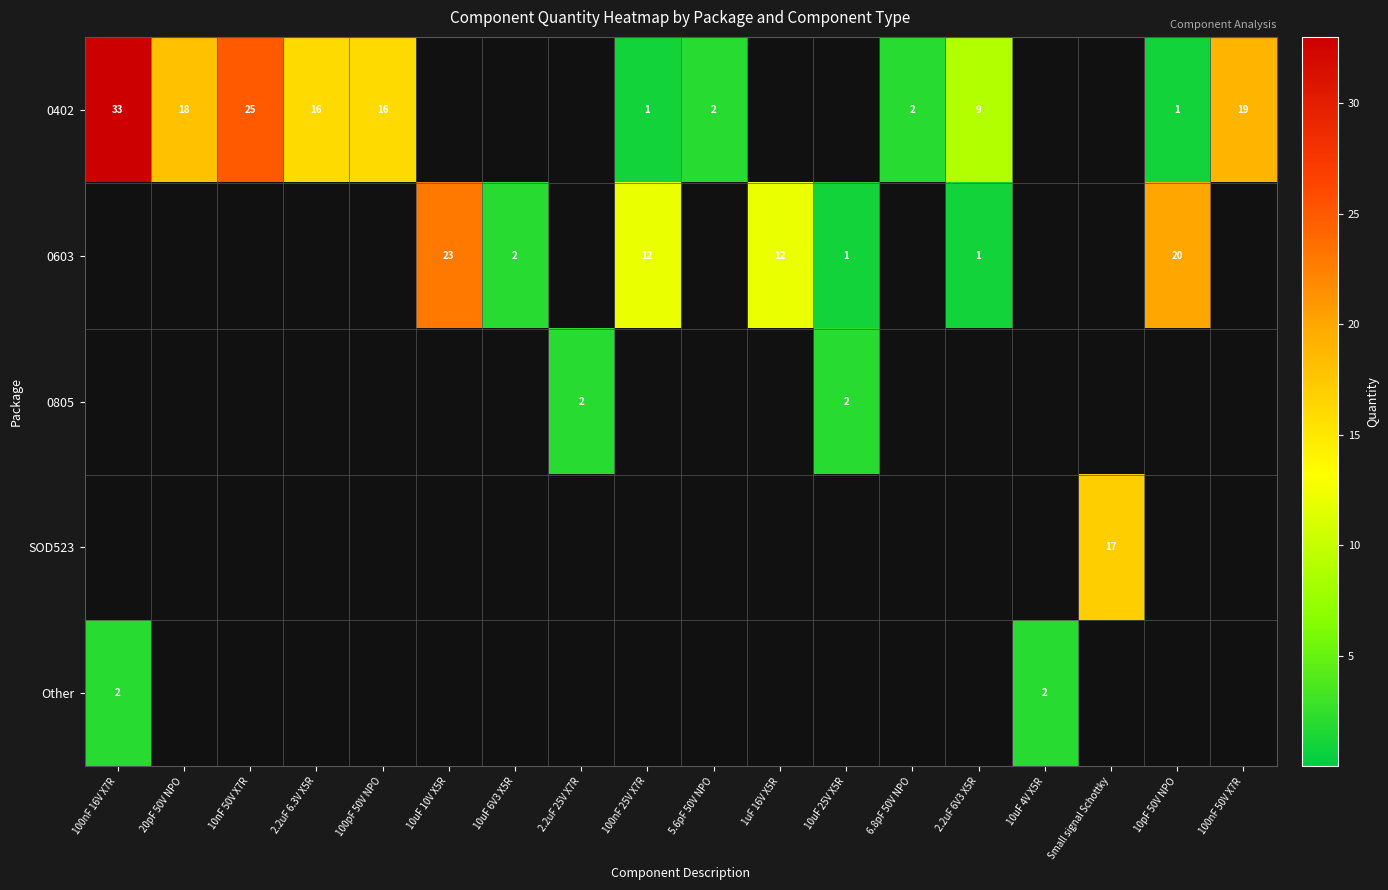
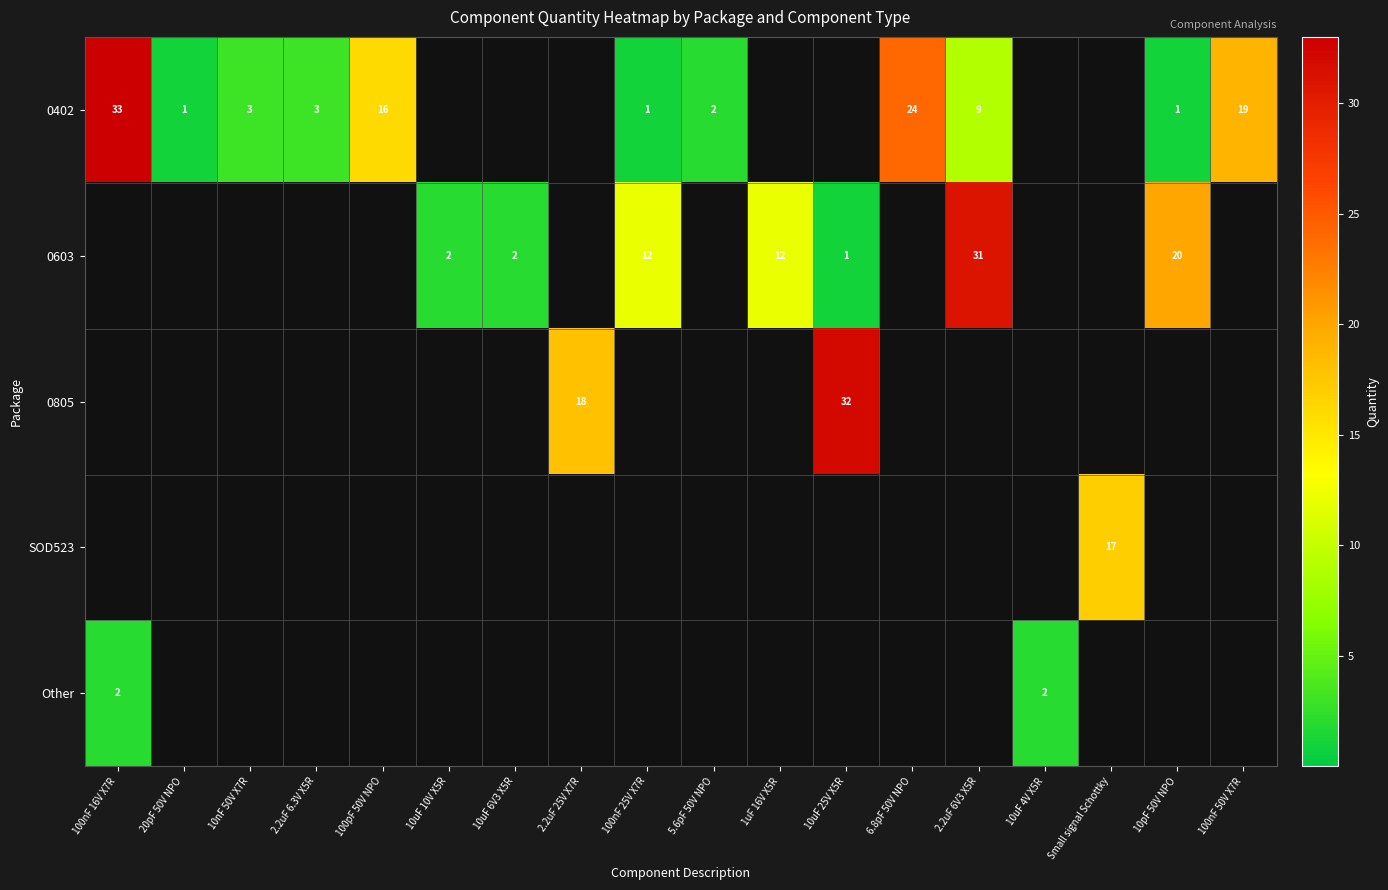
0402, 20pF 50V NPO: 18 -> 1
0402, 10nF 50V X7R: 25 -> 3
0402, 2.2uF 6.3V X5R: 16 -> 3
0402, 6.8pF 50V NPO: 2 -> 24
0603, 10uF 10V X5R: 23 -> 2
0603, 2.2uF 6V3 X5R: 1 -> 31
0805, 2.2uF 25V X7R: 2 -> 18
0805, 10uF 25V X5R: 2 -> 32
